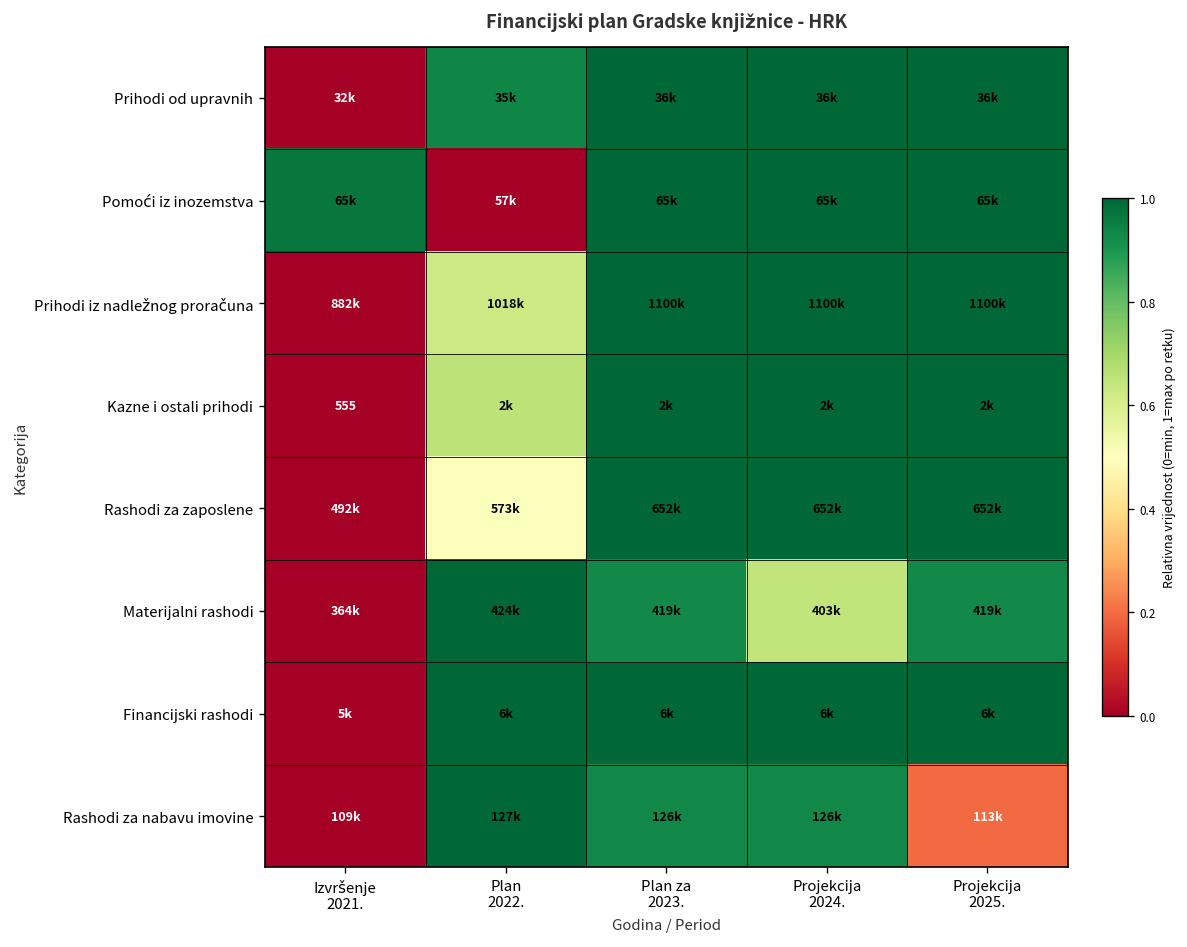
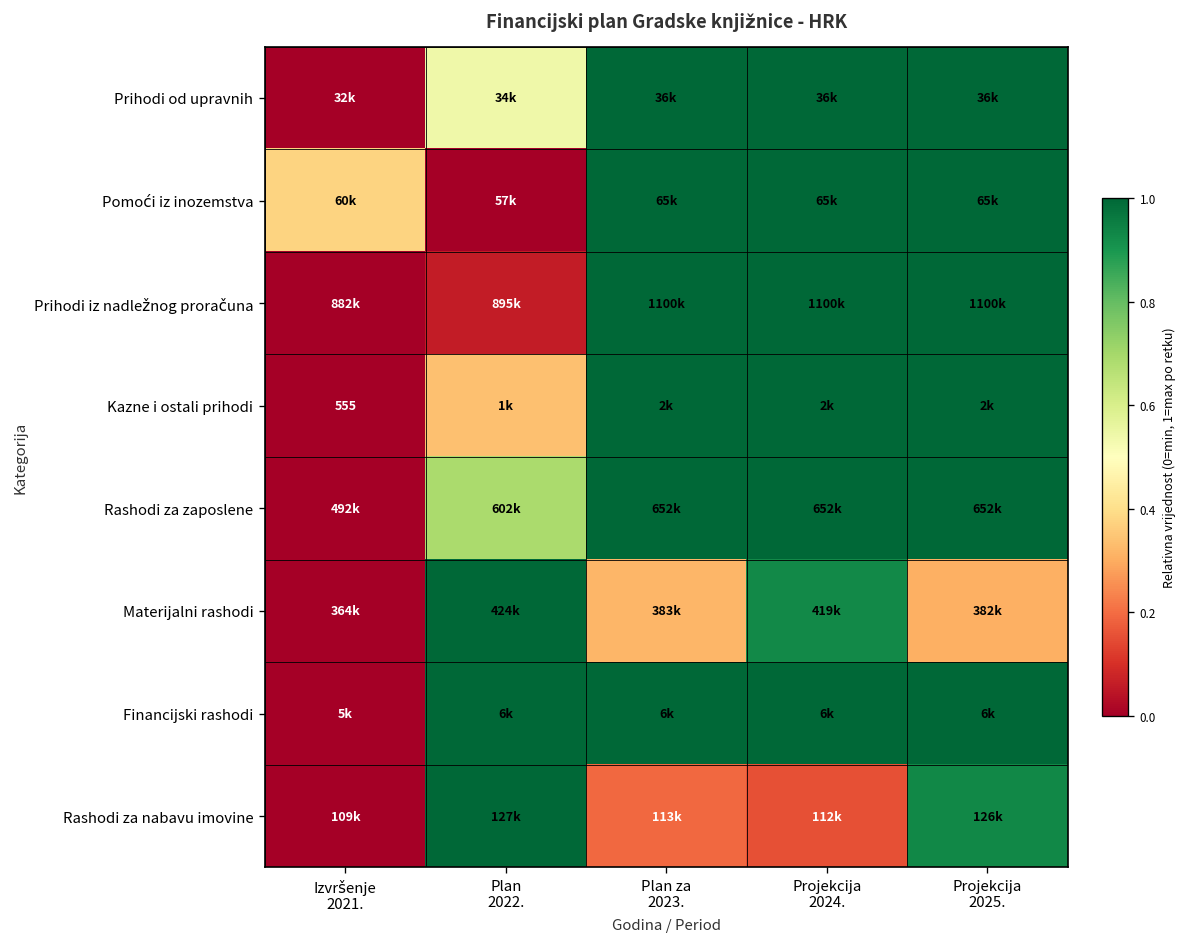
Prihodi od upravnih, Plan 2022.: 35k -> 34k
Pomoći iz inozemstva, Izvršenje 2021.: 65k -> 60k
Prihodi iz nadležnog proračuna, Plan 2022.: 1018k -> 895k
Kazne i ostali prihodi, Plan 2022.: 2k -> 1k
Rashodi za zaposlene, Plan 2022.: 573k -> 602k
Materijalni rashodi, Plan za 2023.: 419k -> 383k
Materijalni rashodi, Projekcija 2024.: 403k -> 419k
Materijalni rashodi, Projekcija 2025.: 419k -> 382k
Rashodi za nabavu imovine, Plan za 2023.: 126k -> 113k
Rashodi za nabavu imovine, Projekcija 2024.: 126k -> 112k
Rashodi za nabavu imovine, Projekcija 2025.: 113k -> 126k
